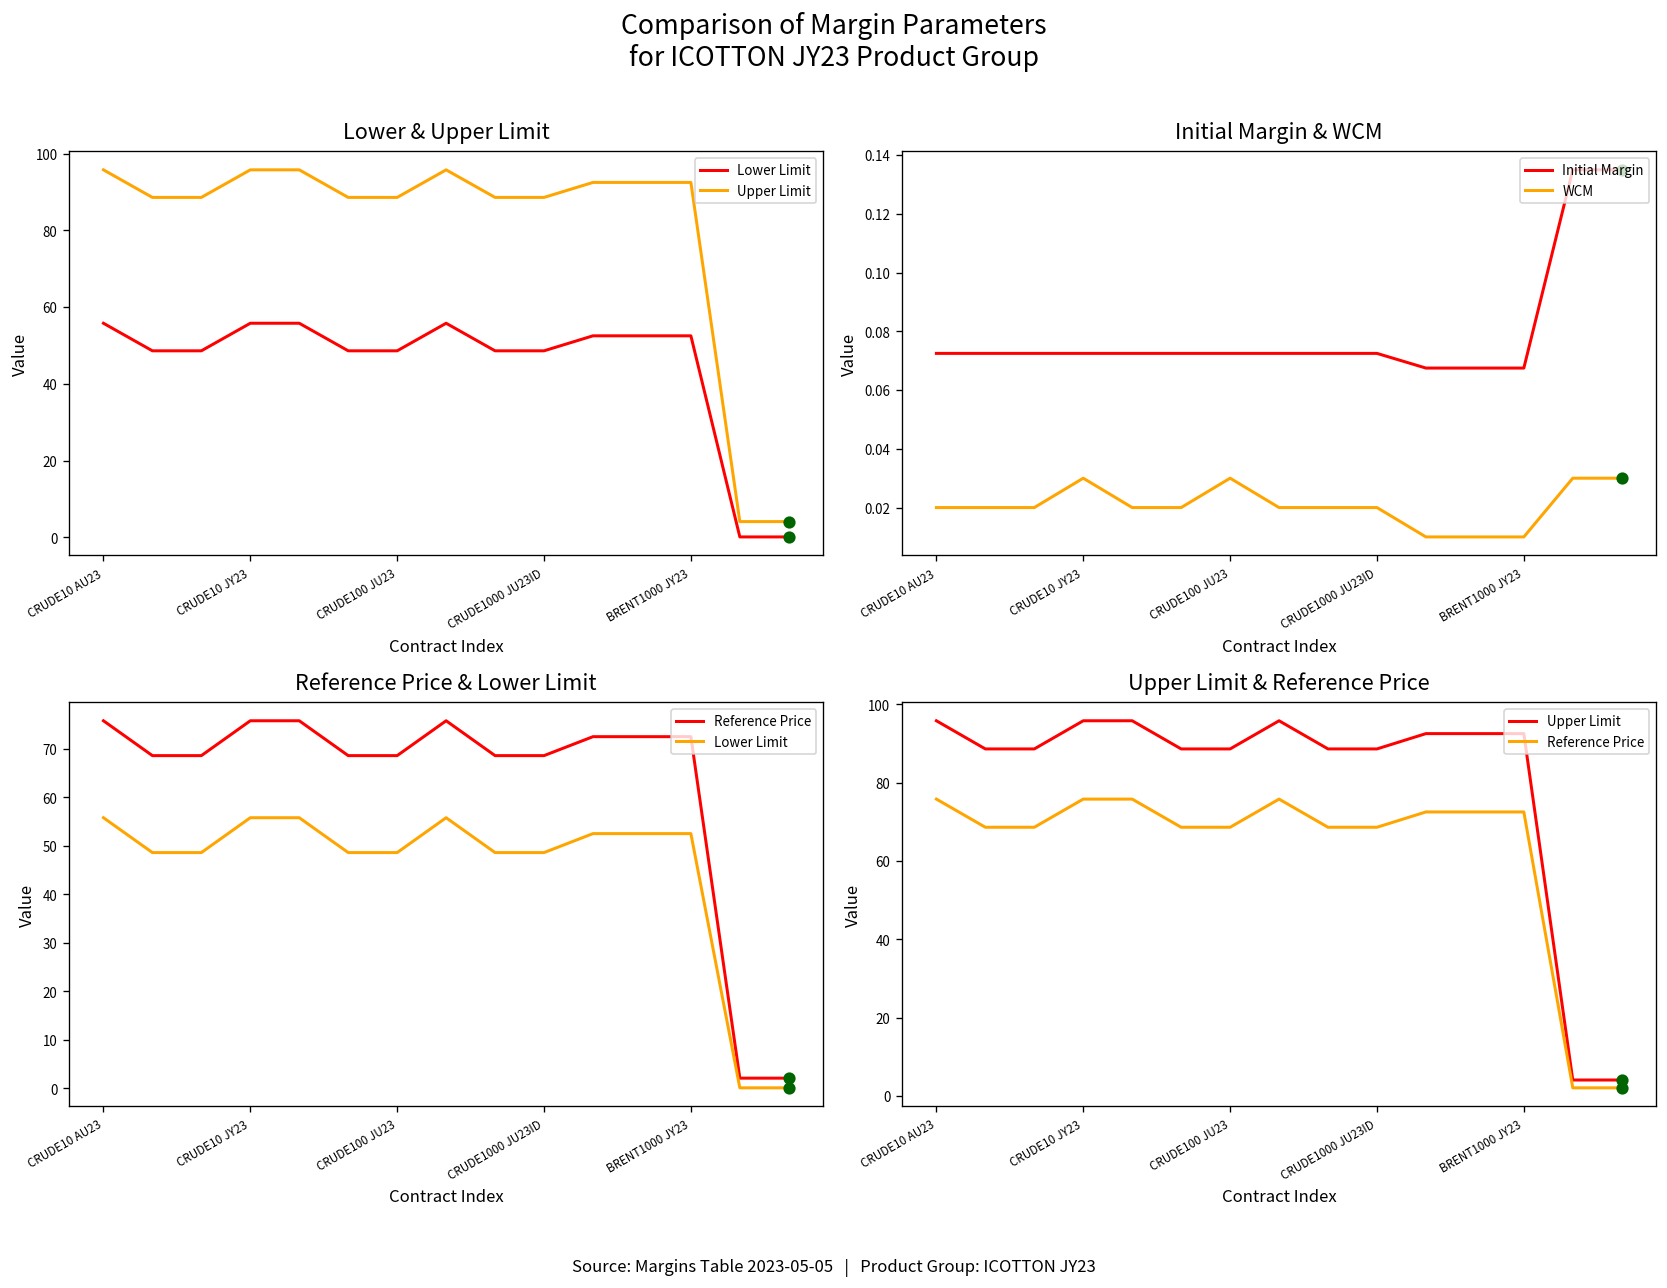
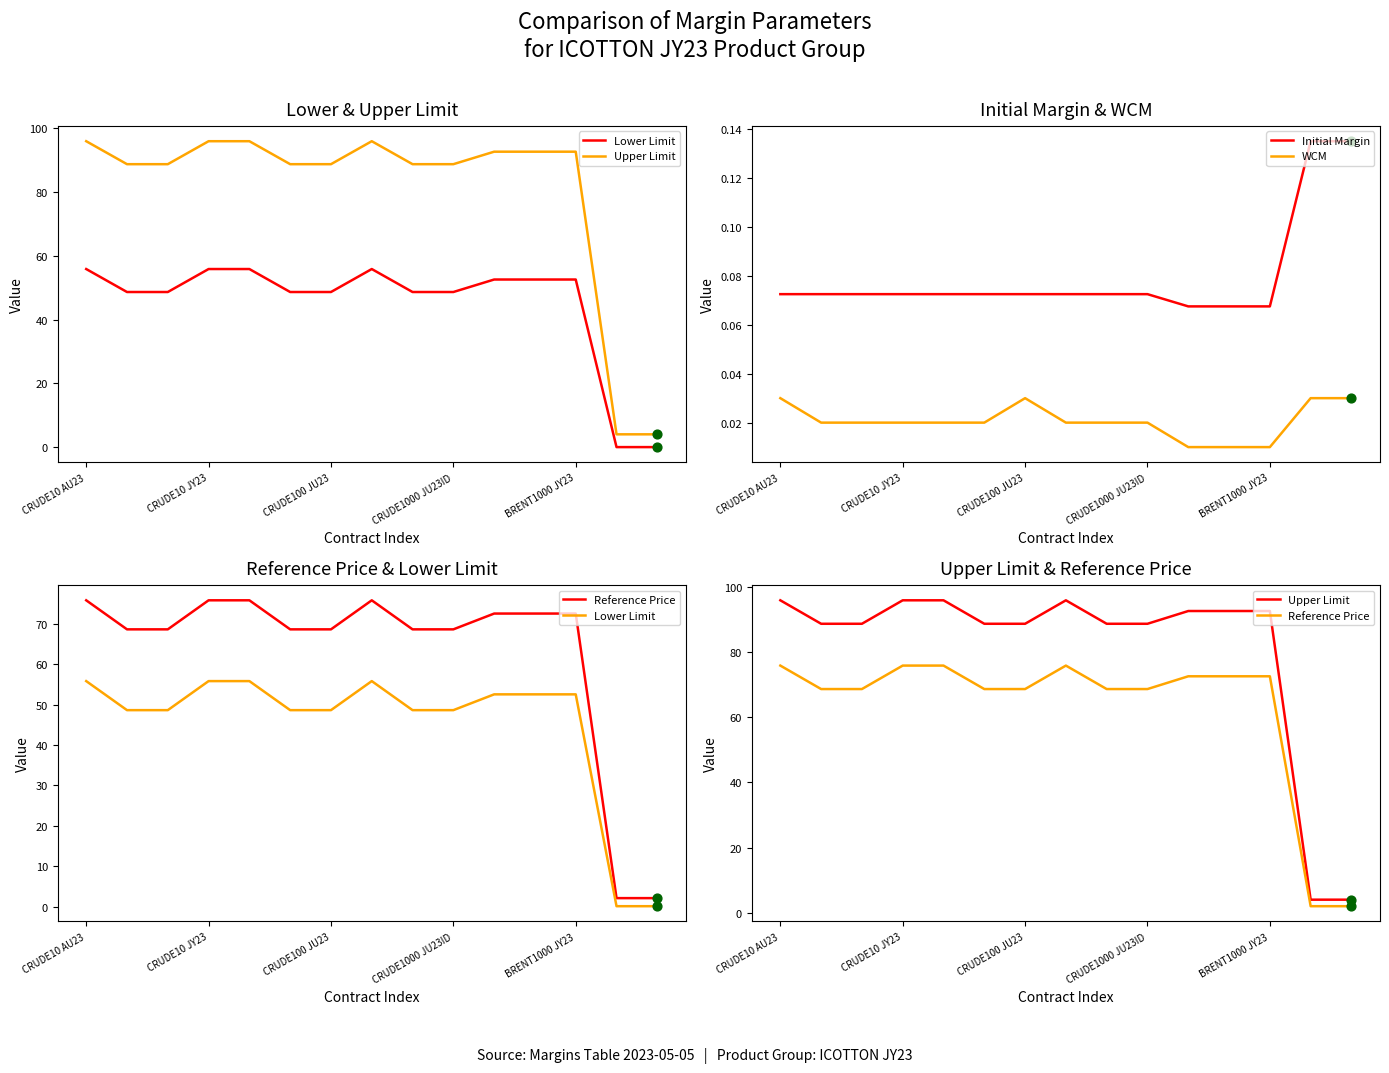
Initial Margin & WCM, WCM, CRUDE10 AU23: 0.02 -> 0.03
Initial Margin & WCM, WCM, CRUDE10 JY23: 0.03 -> 0.02
